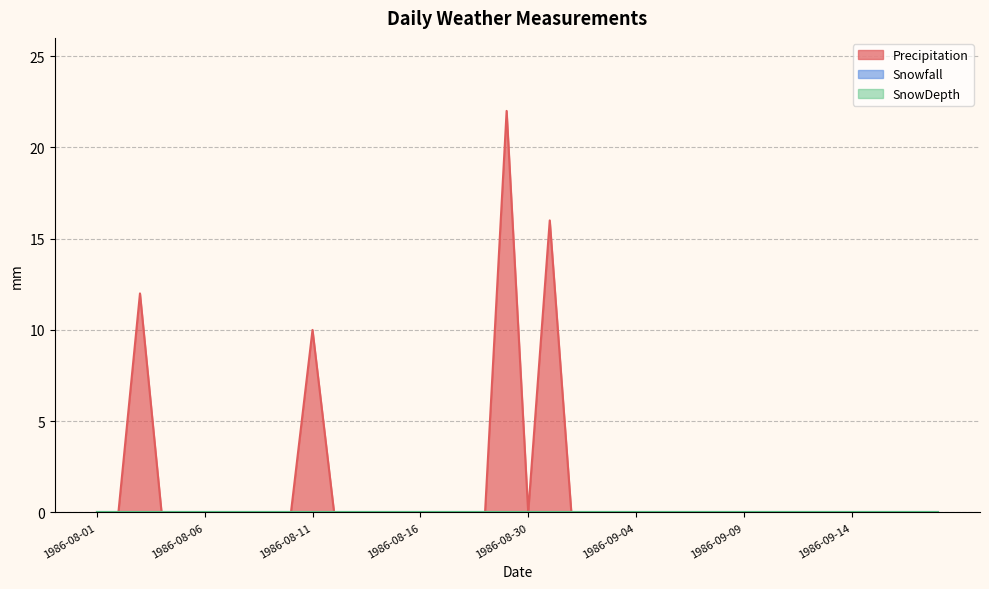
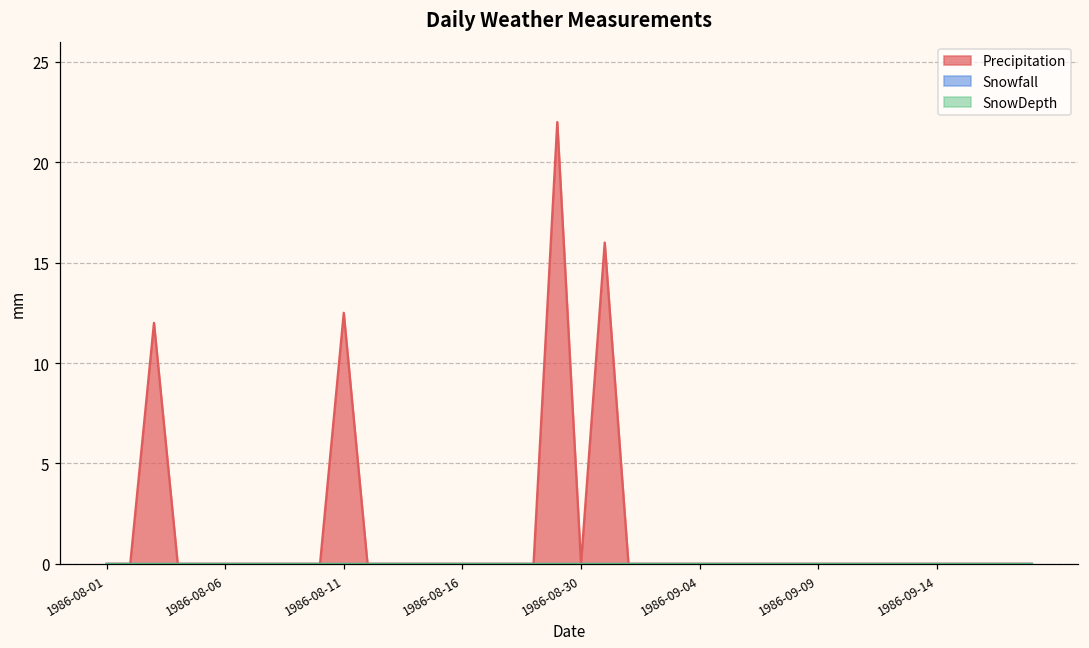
Precipitation, 1986-08-11: 10.0 -> 12.5
